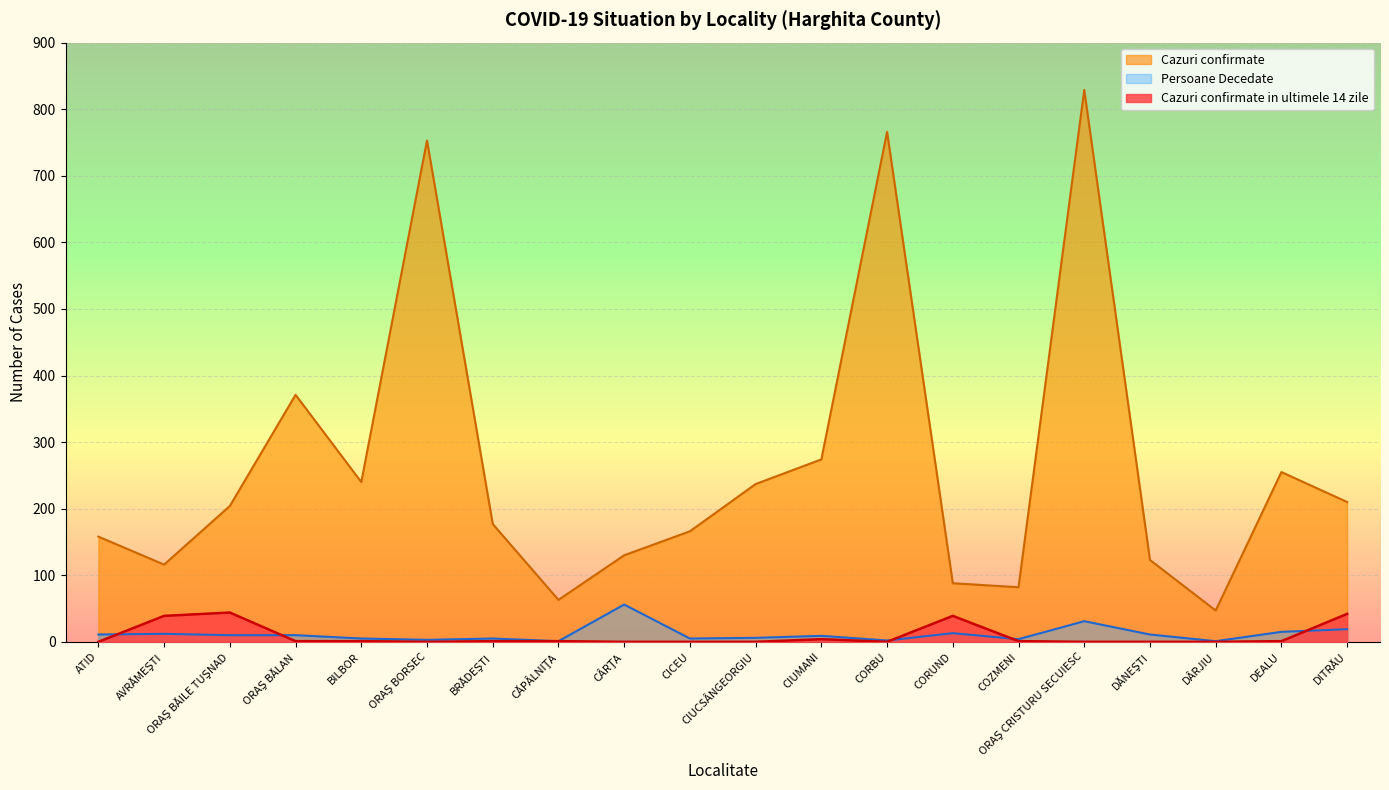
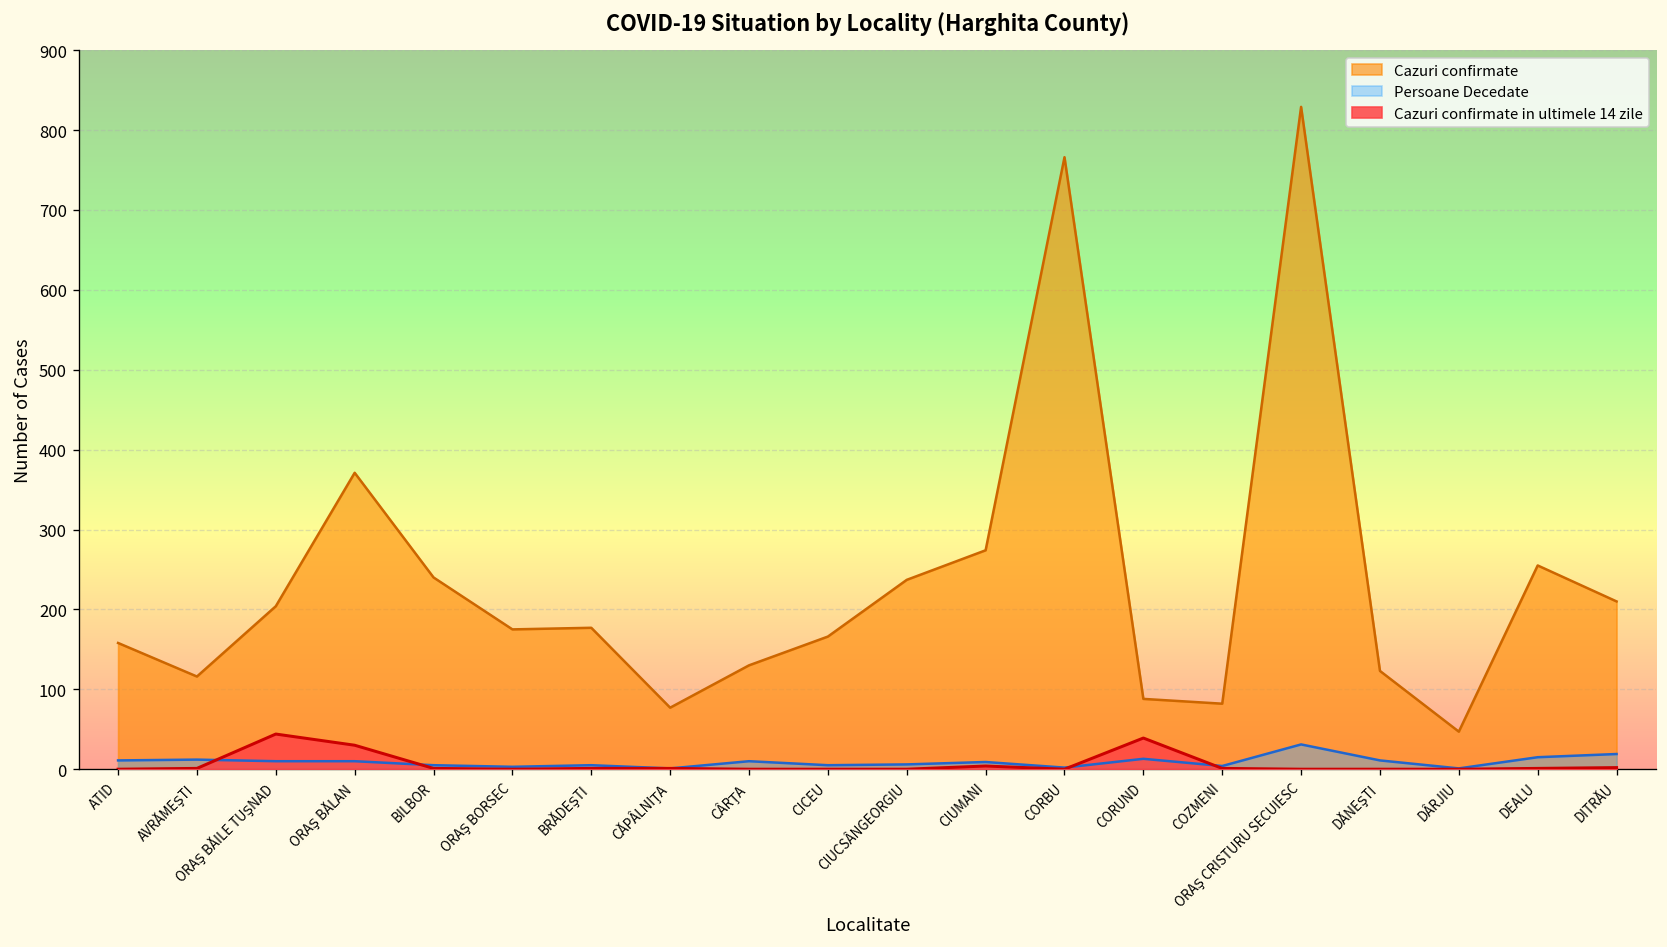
Cazuri confirmate in ultimele 14 zile, AVRĂMEŞTI: 40 -> 0
Cazuri confirmate in ultimele 14 zile, ORAŞ BĂLAN: 0 -> 30
Cazuri confirmate, ORAŞ BORSEC: 750 -> 180
Cazuri confirmate, CĂPÂLNIŢA: 60 -> 80
Persoane Decedate, CÂRŢA: 60 -> 10
Cazuri confirmate in ultimele 14 zile, DITRĂU: 40 -> 0
